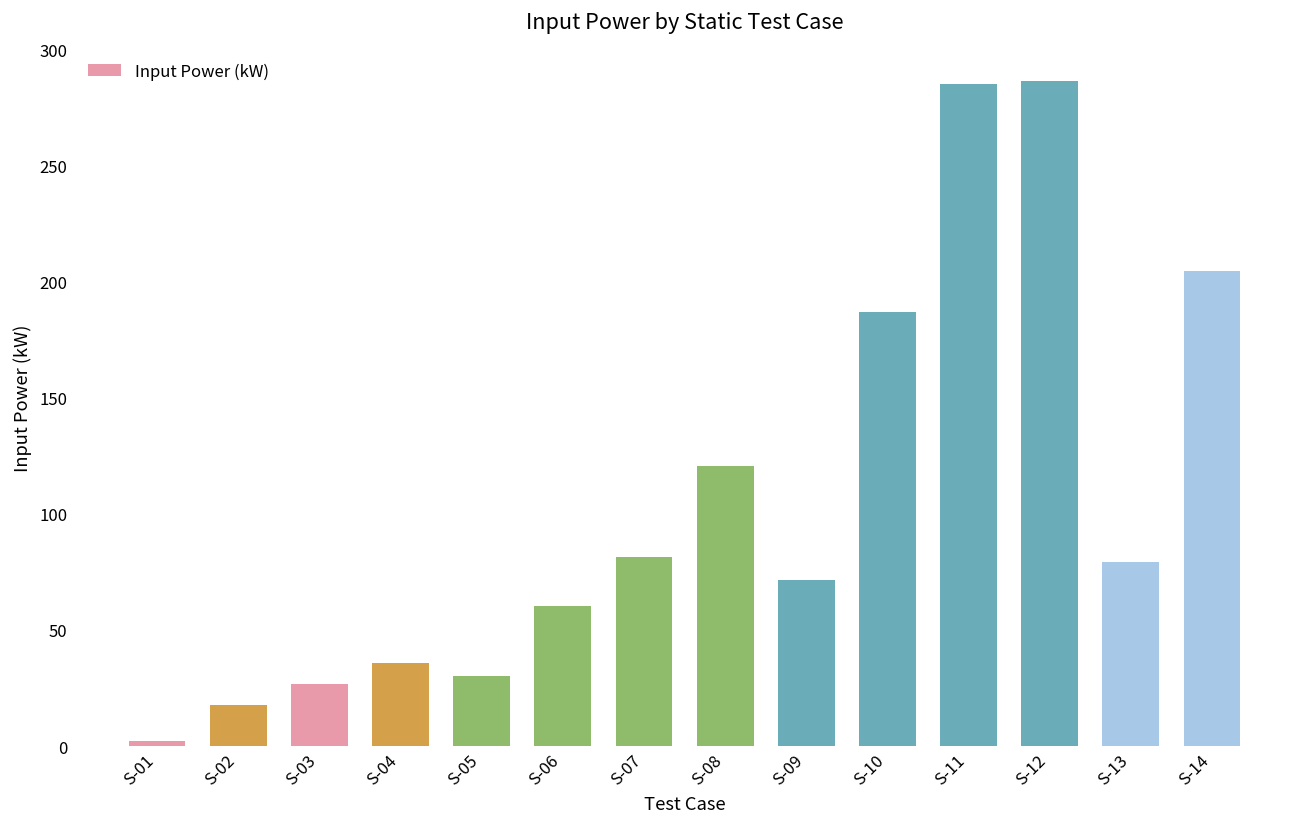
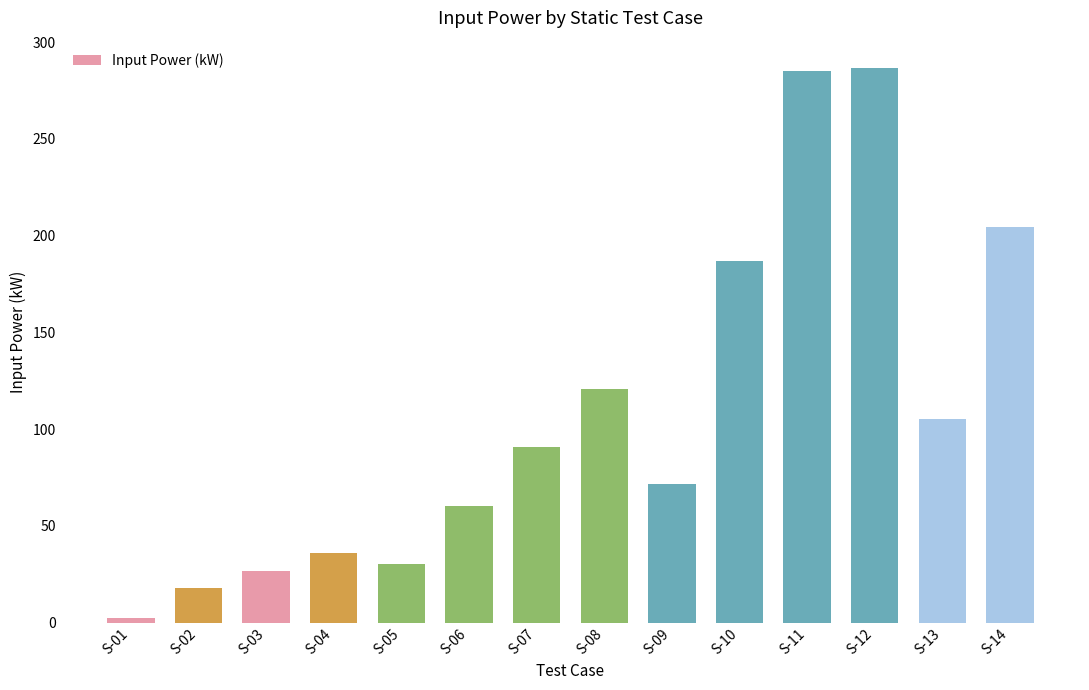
S-07: 81 -> 91
S-13: 79 -> 105
